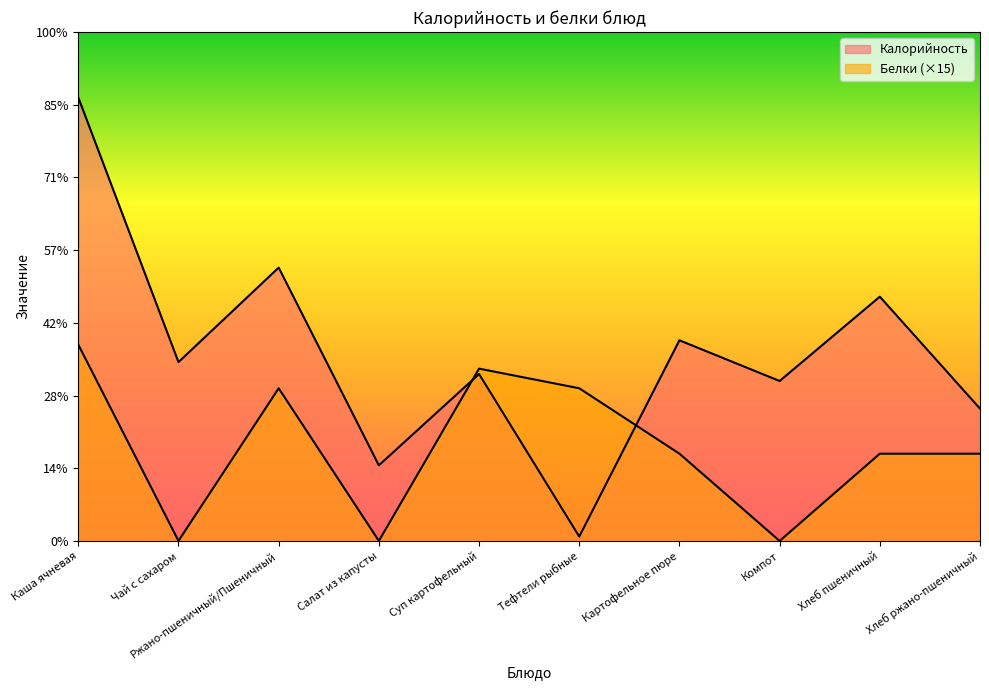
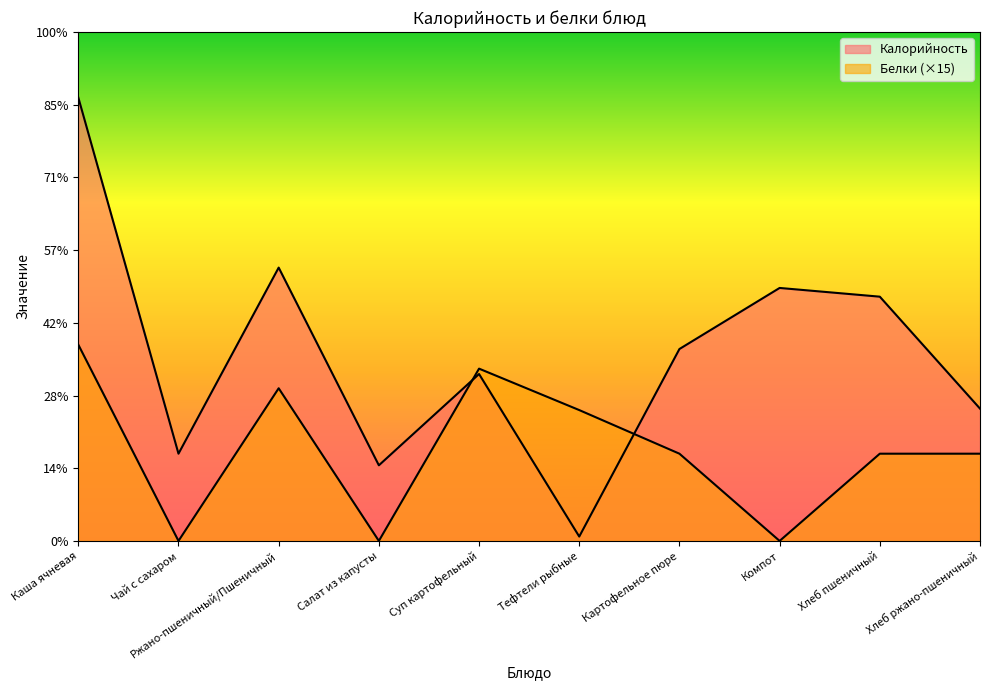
Калорийность, Чай с сахаром: 35% -> 17%
Белки (×15), Тефтели рыбные: 30% -> 26%
Калорийность, Картофельное пюре: 39% -> 38%
Калорийность, Компот: 31% -> 50%
